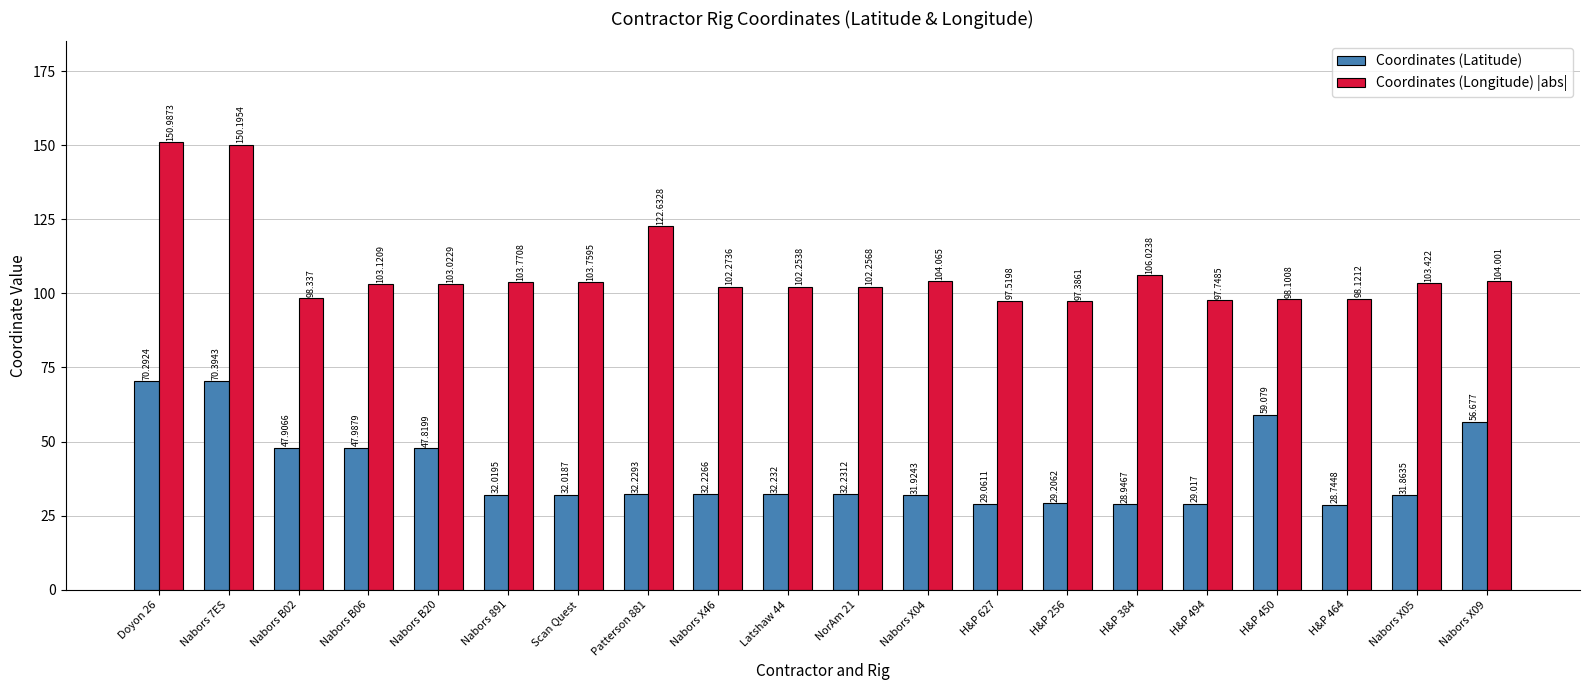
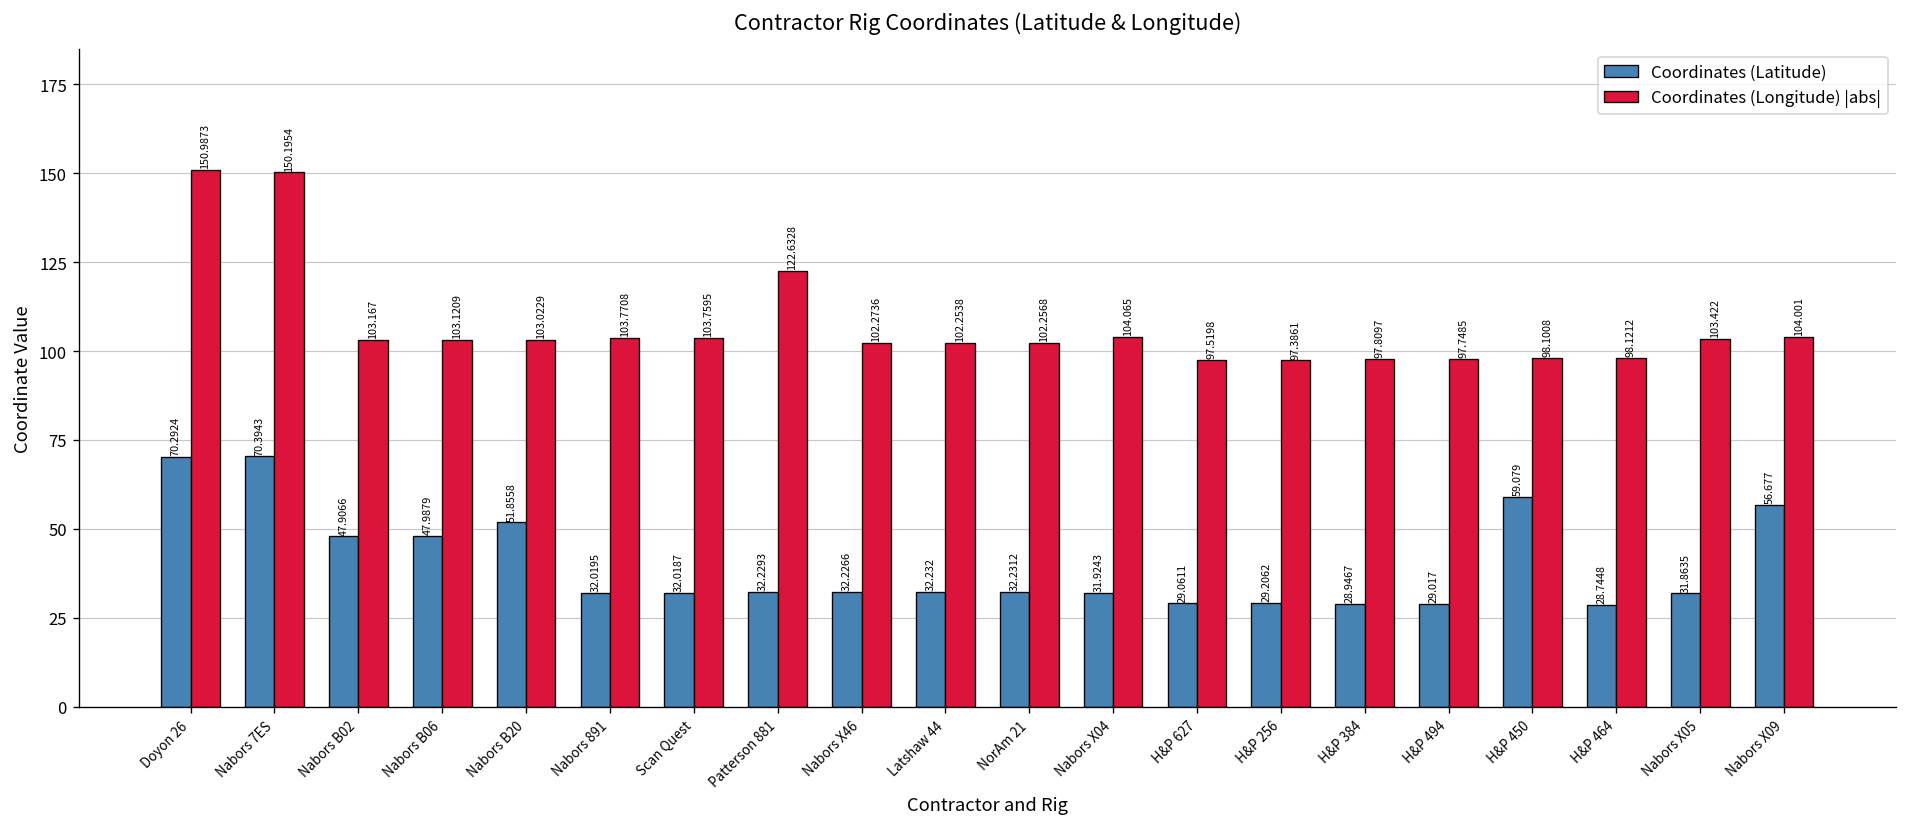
Coordinates (Longitude) |abs|, Nabors B02: 98.337 -> 103.167
Coordinates (Latitude), Nabors B20: 47.8199 -> 51.8558
Coordinates (Longitude) |abs|, H&P 384: 106.0238 -> 97.8097
